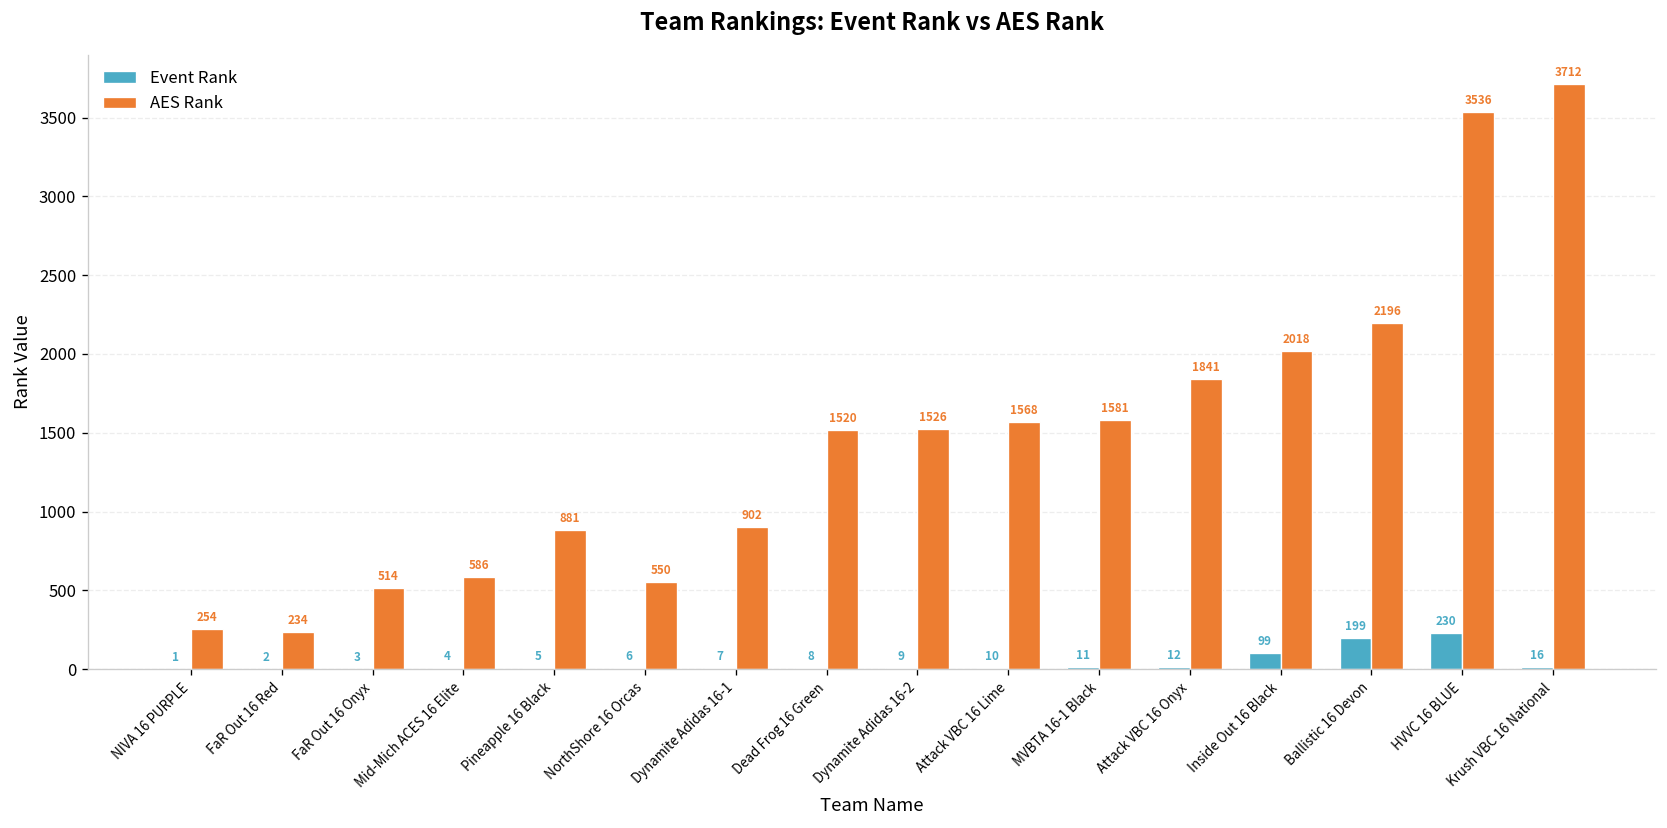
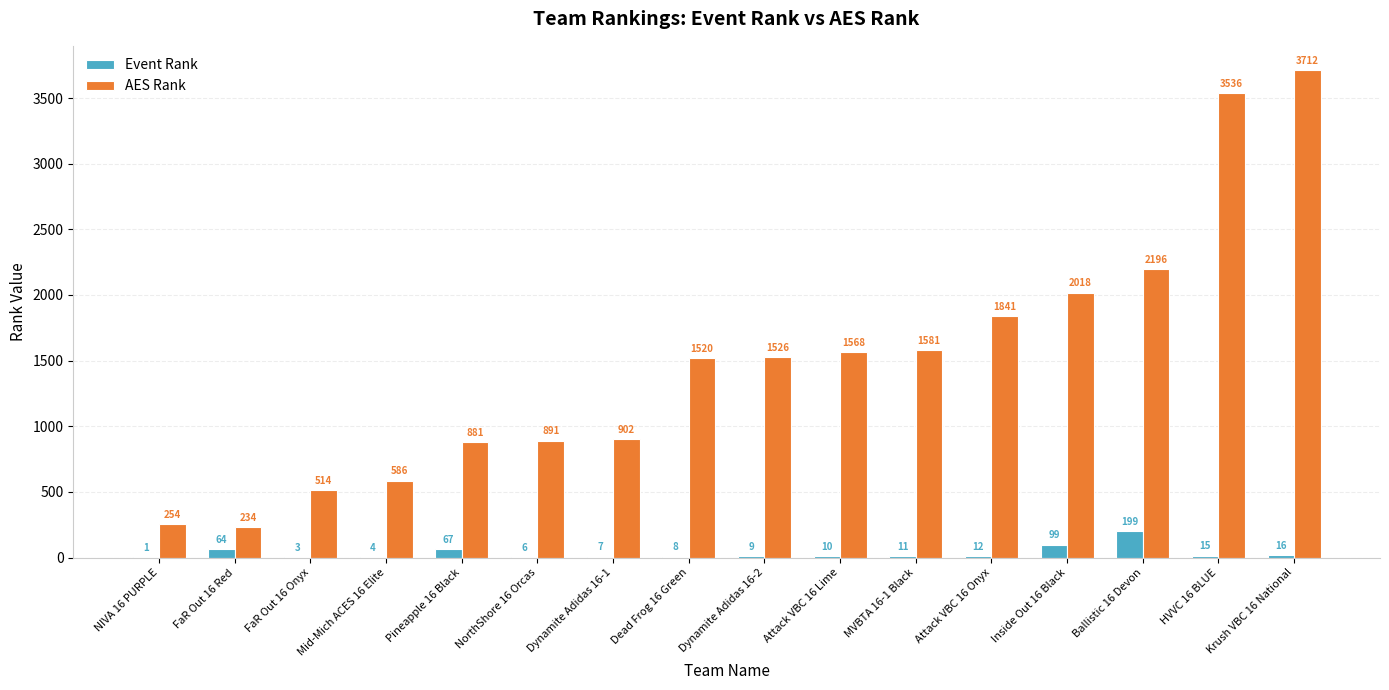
Event Rank, FaR Out 16 Red: 2 -> 64
Event Rank, Pineapple 16 Black: 5 -> 67
AES Rank, NorthShore 16 Orcas: 550 -> 891
Event Rank, HVVC 16 BLUE: 230 -> 15
